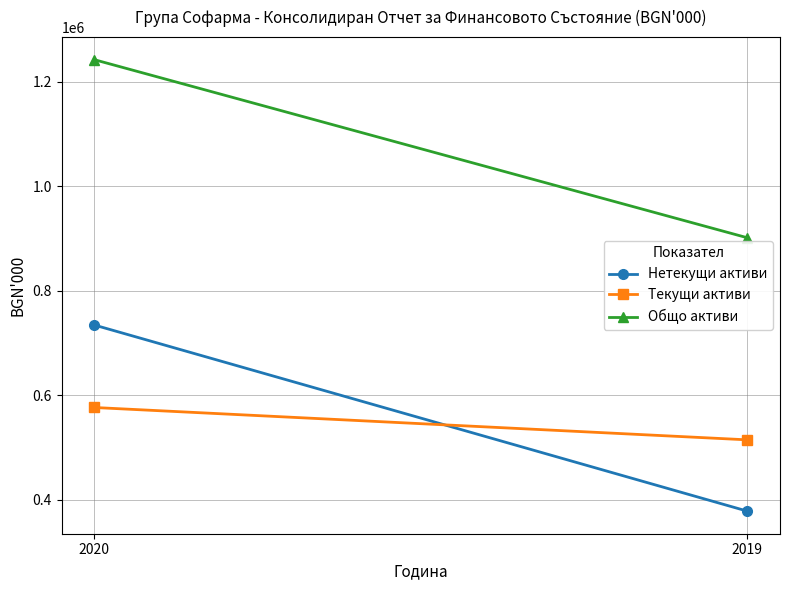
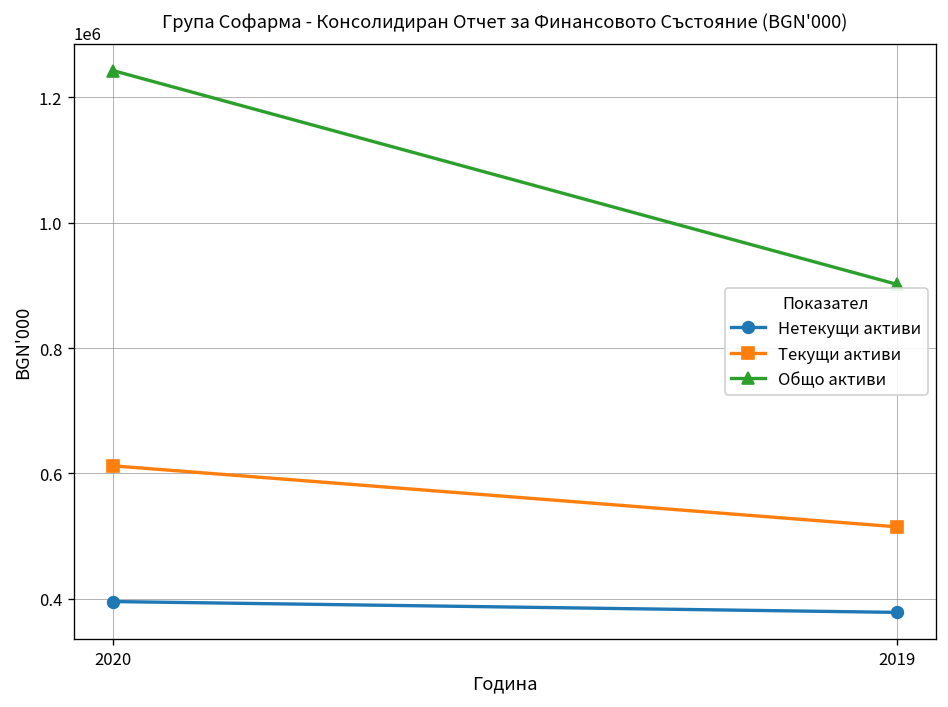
Нетекущи активи, 2020: 730000 -> 400000
Текущи активи, 2020: 580000 -> 610000
